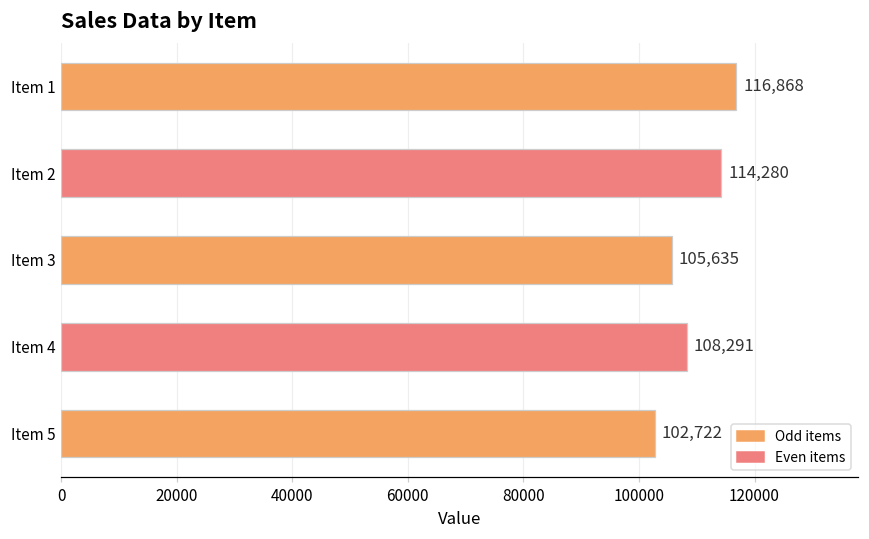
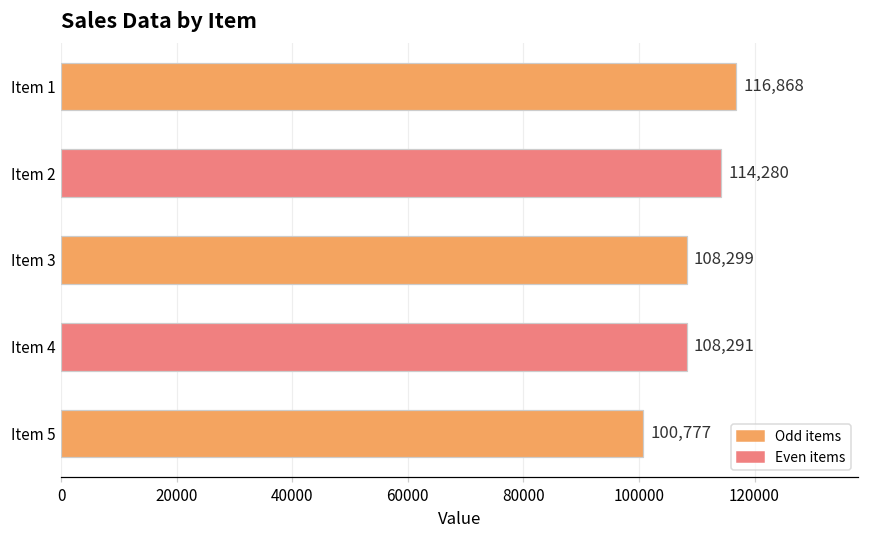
Item 3: 105,635 -> 108,299
Item 5: 102,722 -> 100,777
